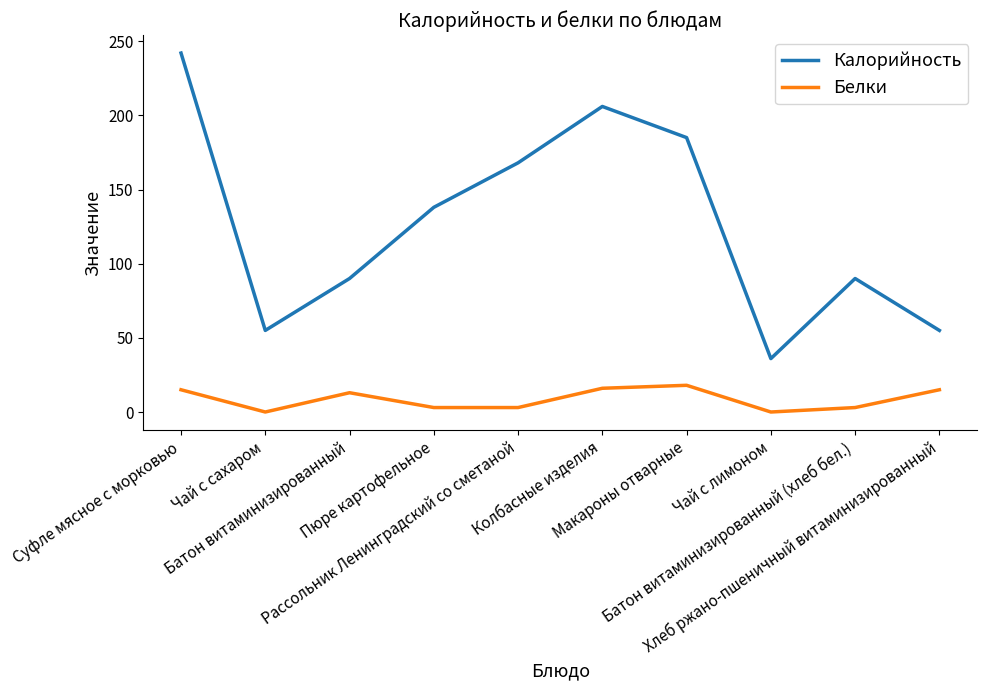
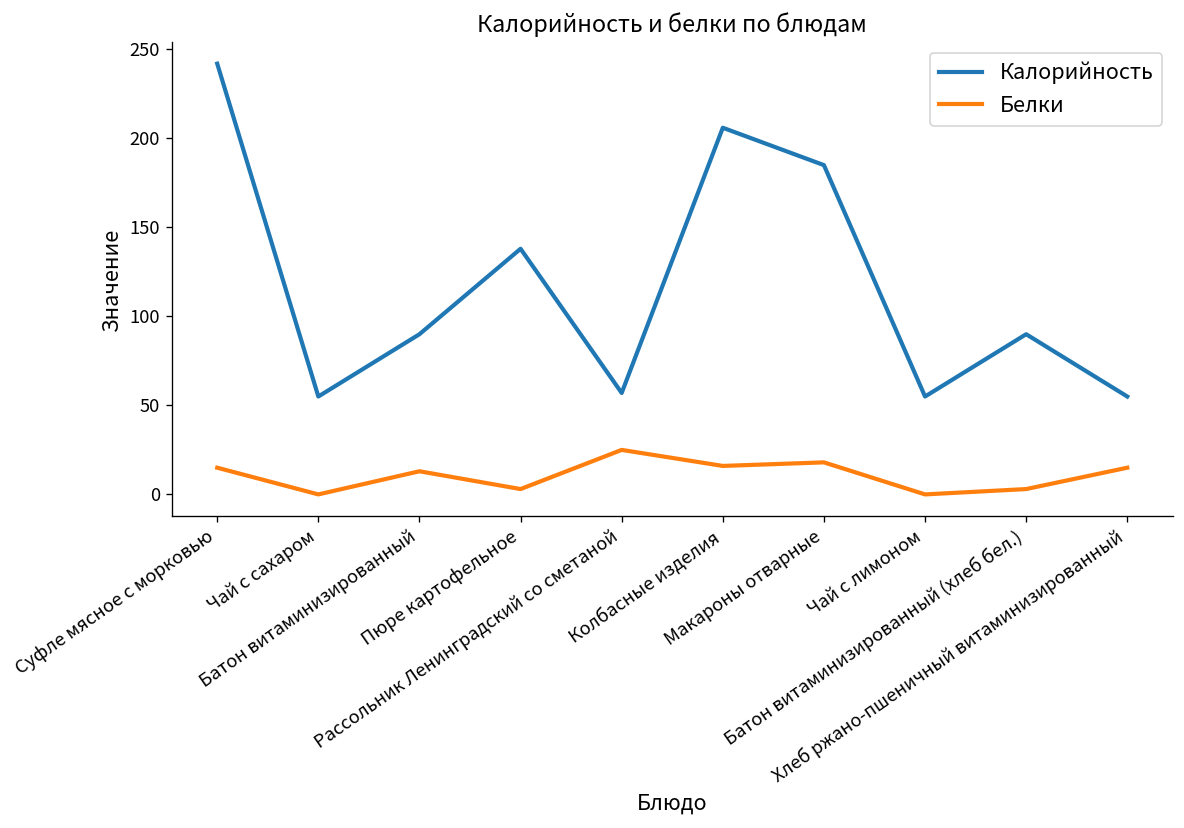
Калорийность, Рассольник Ленинградский со сметаной: 168 -> 57
Белки, Рассольник Ленинградский со сметаной: 3 -> 25
Калорийность, Чай с лимоном: 36 -> 55
